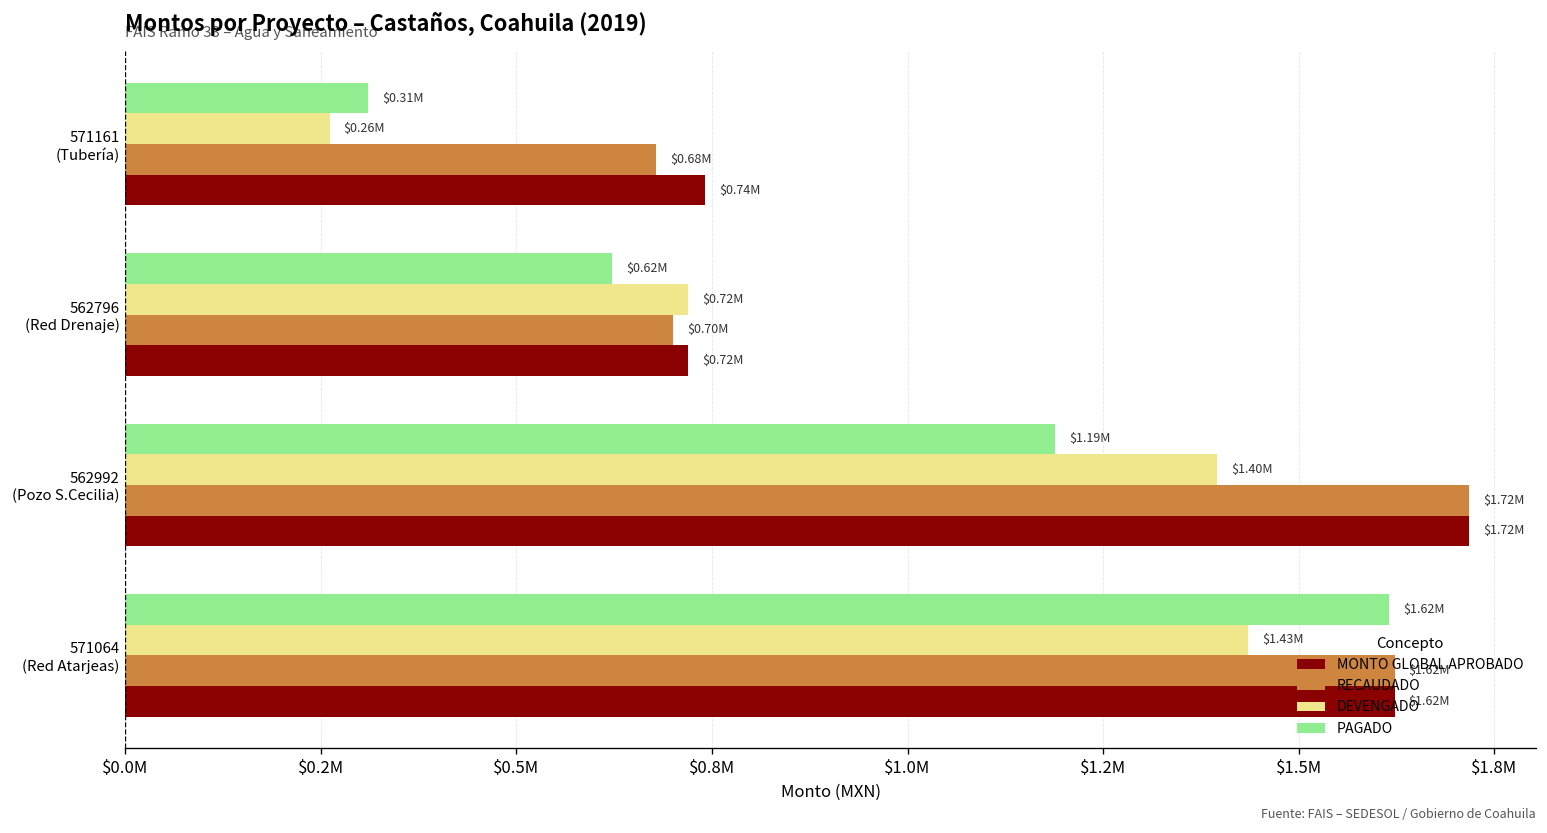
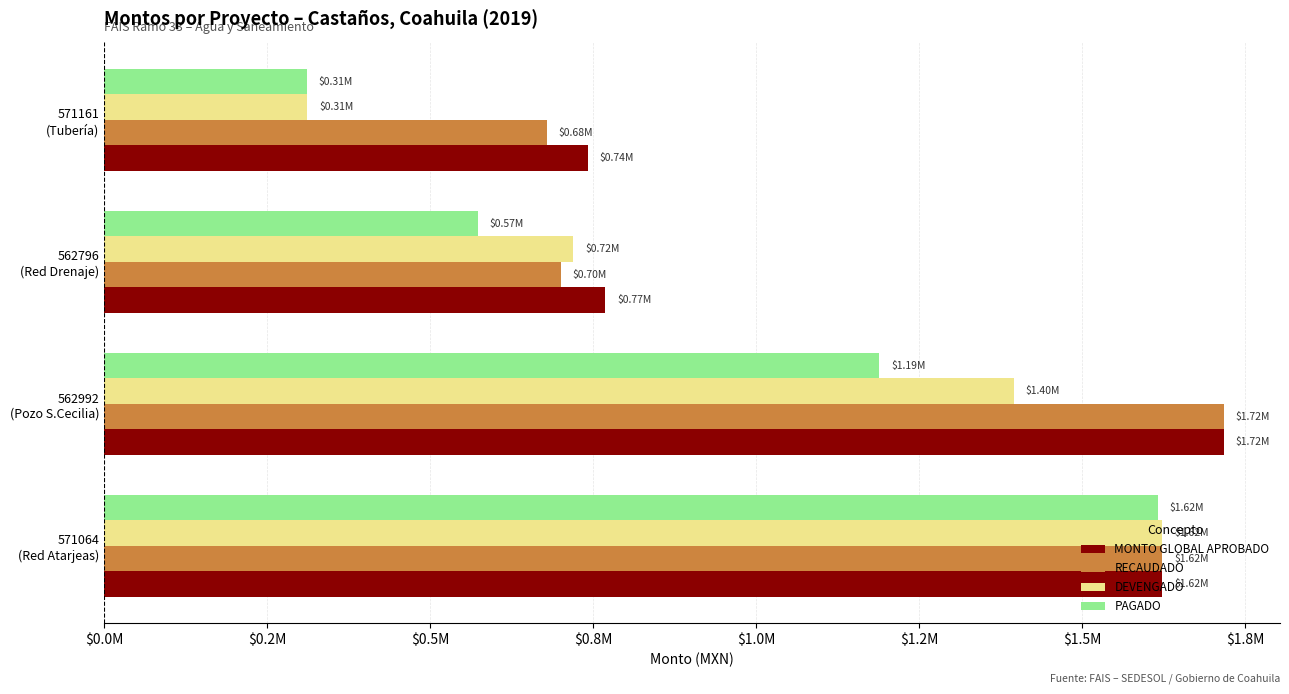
DEVENGADO, 571161 (Tubería): $0.26M -> $0.31M
PAGADO, 562796 (Red Drenaje): $0.62M -> $0.57M
MONTO GLOBAL APROBADO, 562796 (Red Drenaje): $0.72M -> $0.77M
DEVENGADO, 571064 (Red Atarjeas): $1.43M -> $1.62M
